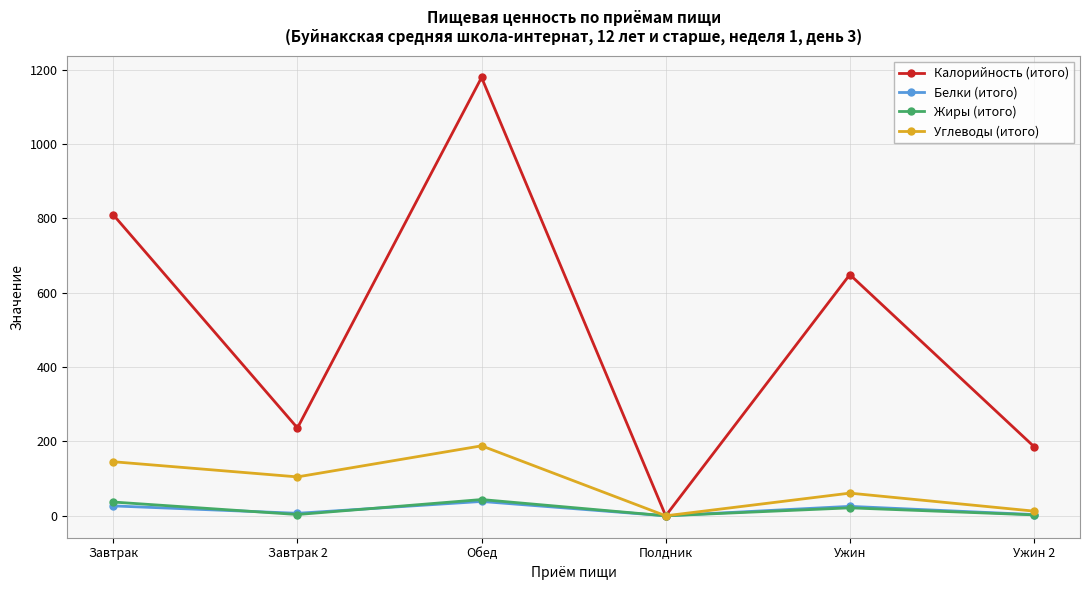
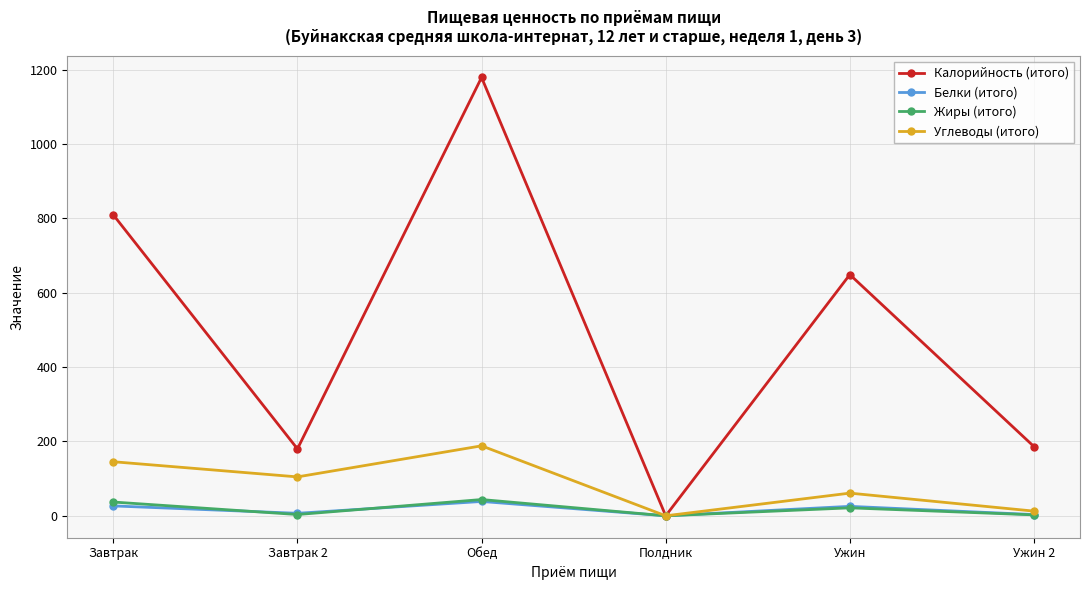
Калорийность (итого), Завтрак 2: 240 -> 180
